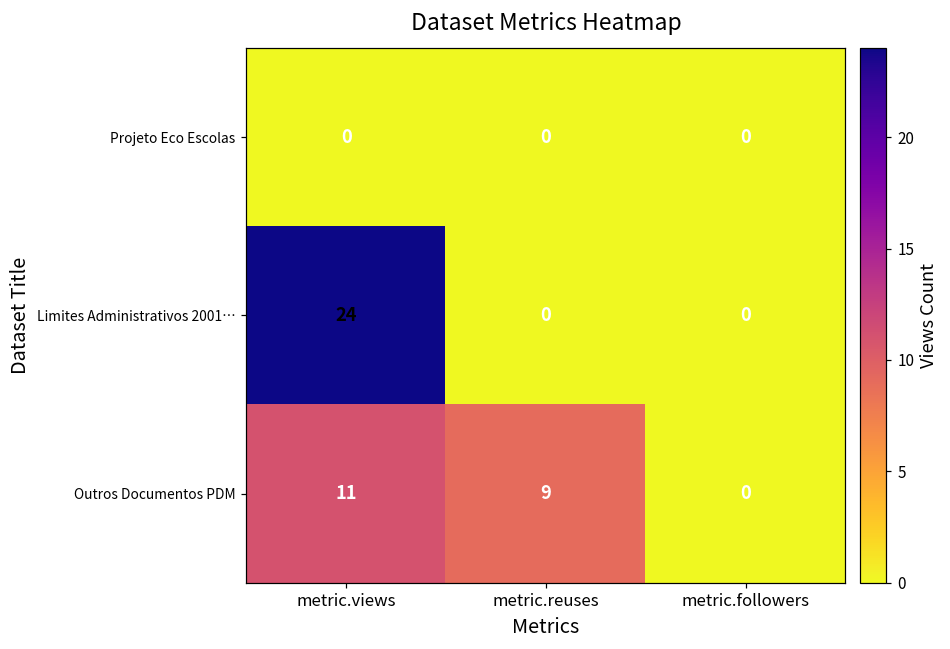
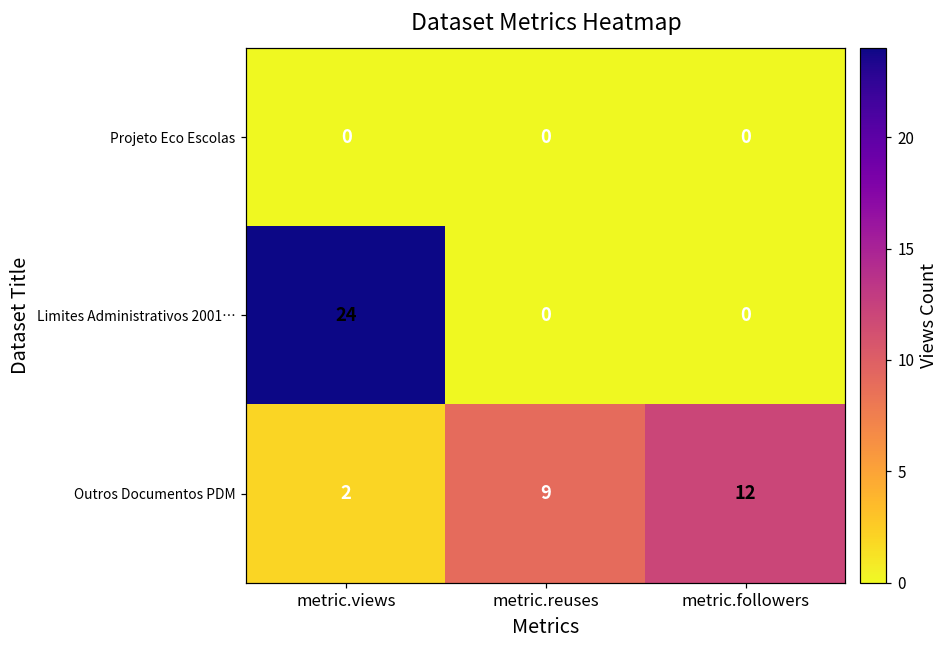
Outros Documentos PDM, metric.views: 11 -> 2
Outros Documentos PDM, metric.followers: 0 -> 12
